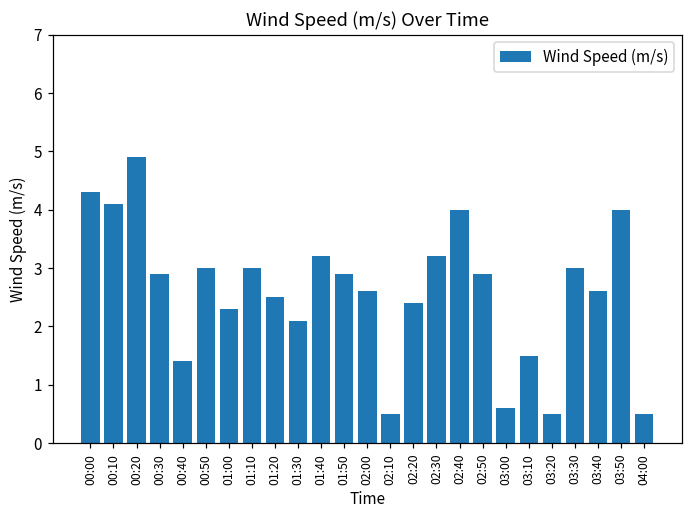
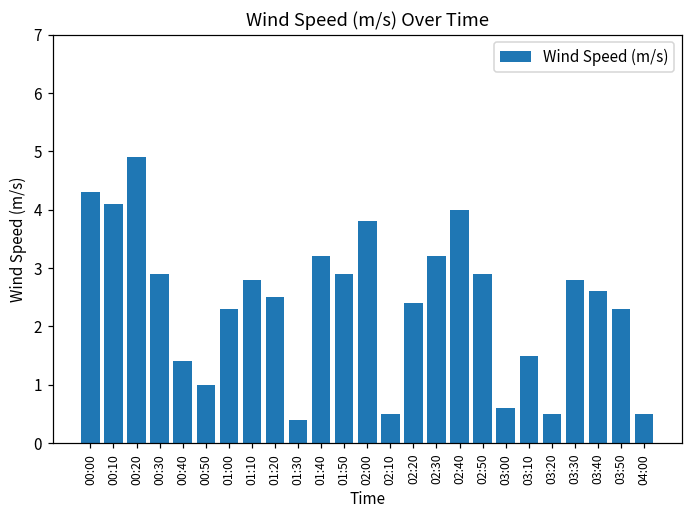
00:50: 3 -> 1
01:10: 3.0 -> 2.8
01:30: 2.1 -> 0.4
02:00: 2.6 -> 3.8
03:30: 3.0 -> 2.8
03:50: 4.0 -> 2.3
